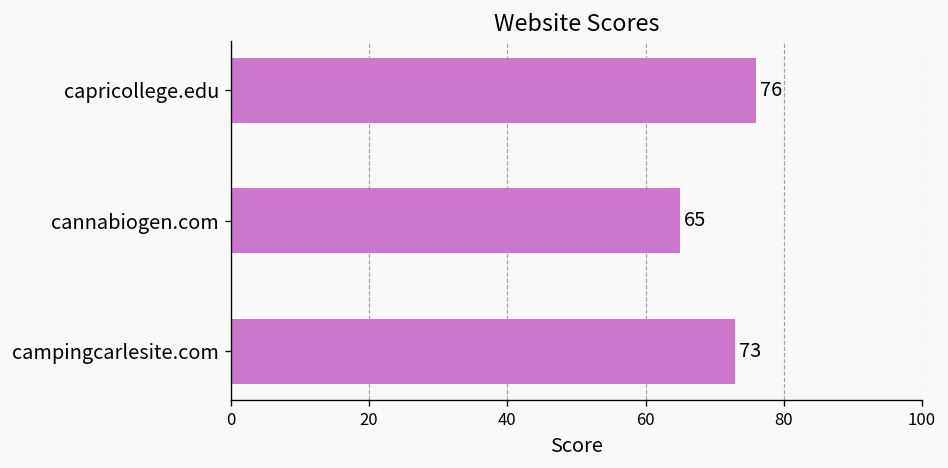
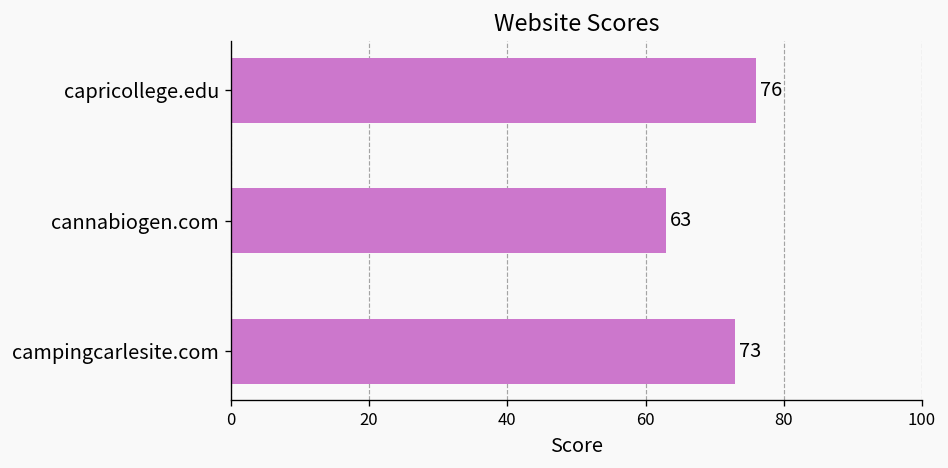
cannabiogen.com: 65 -> 63
